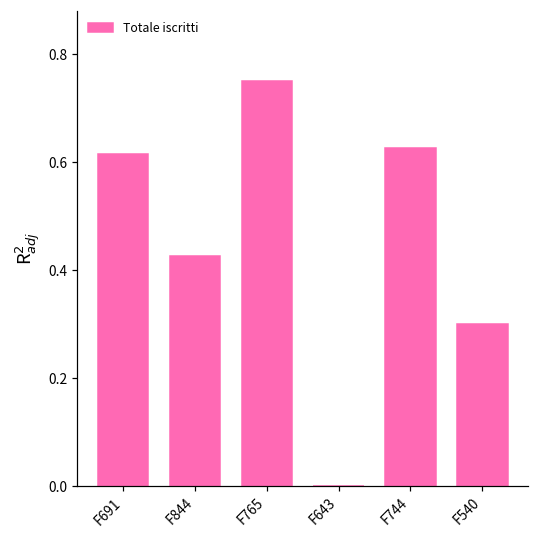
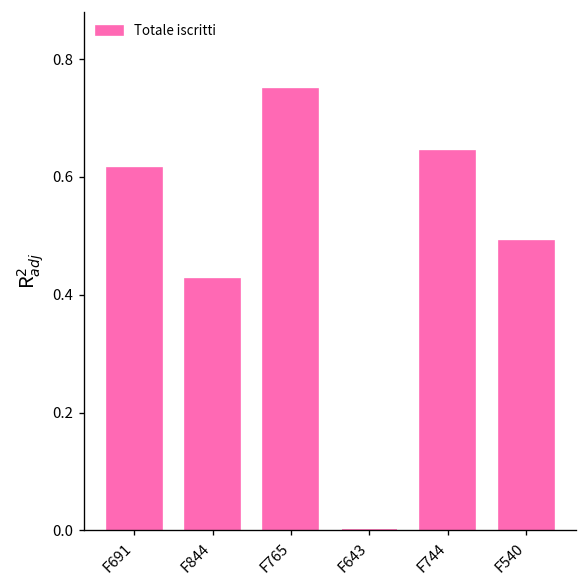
F744: 0.63 -> 0.64
F540: 0.30 -> 0.49
